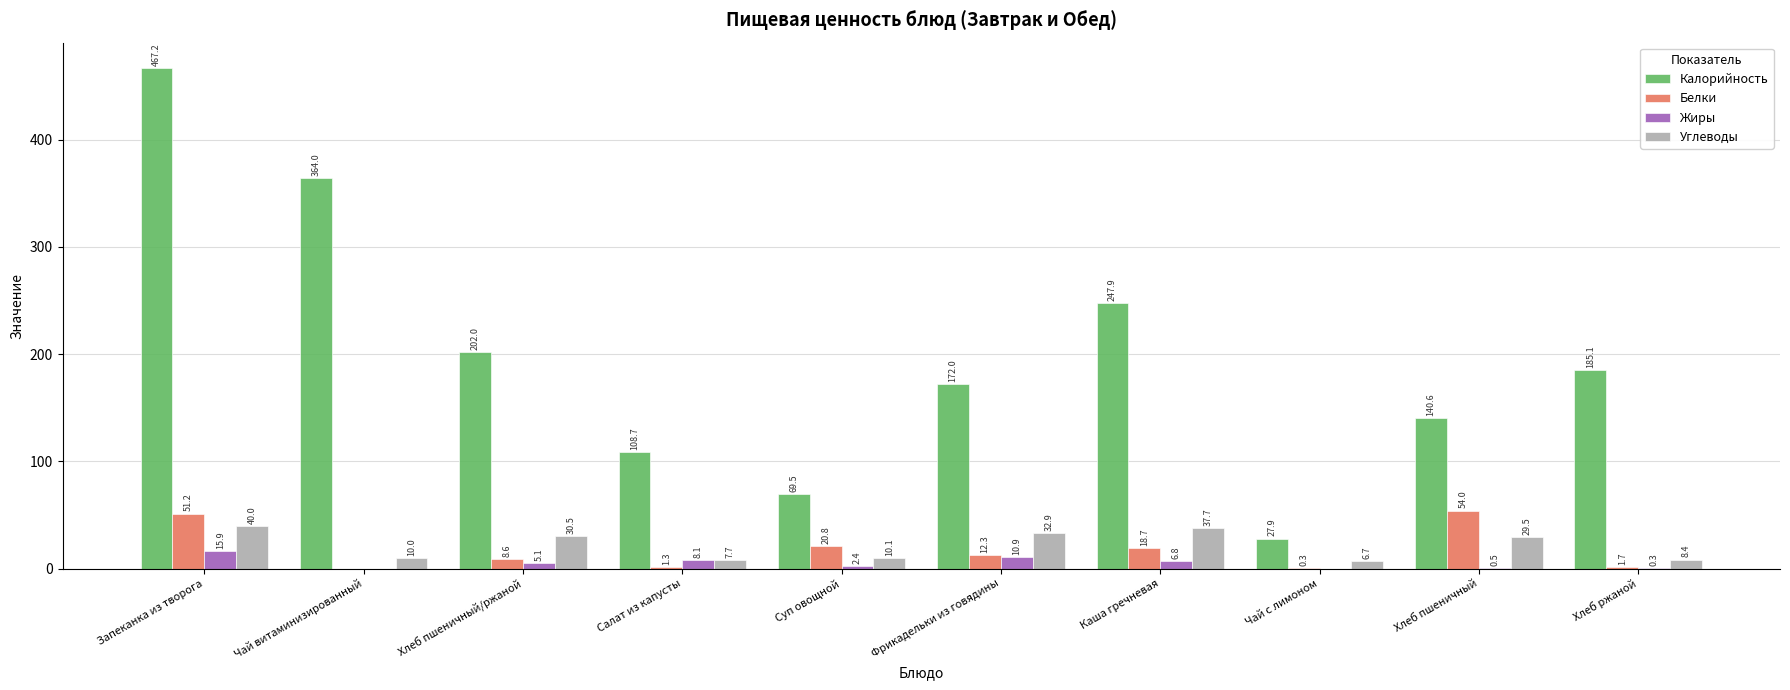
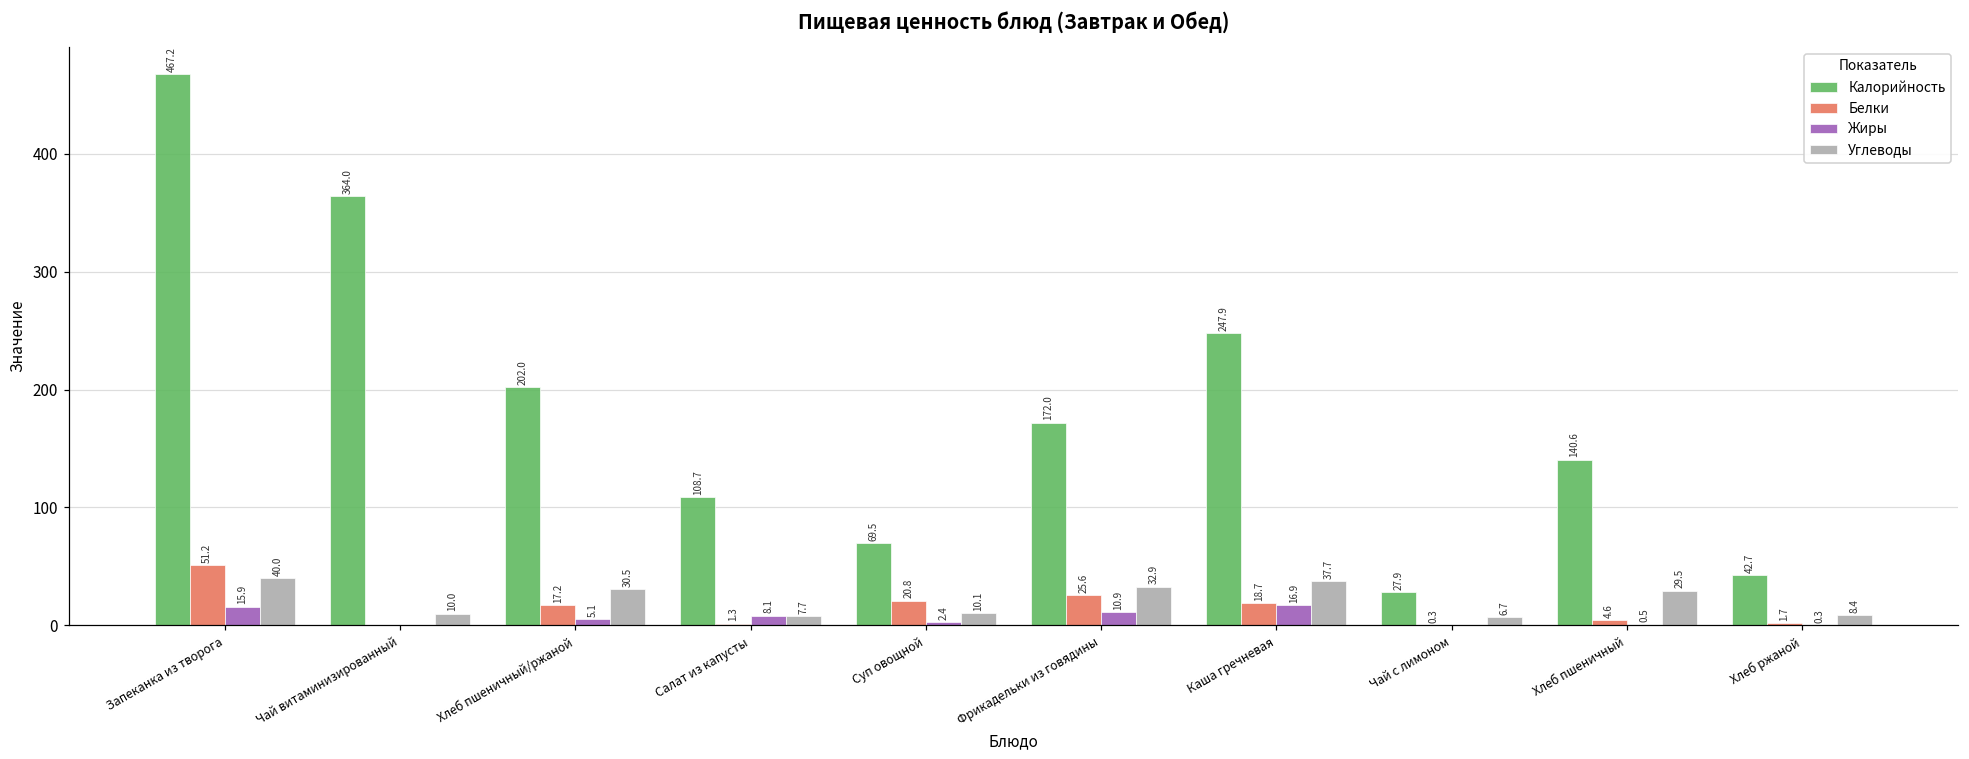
Белки, Хлеб пшеничный/ржаной: 8.6 -> 17.2
Белки, Фрикадельки из говядины: 12.3 -> 25.6
Жиры, Каша гречневая: 6.8 -> 16.9
Белки, Хлеб пшеничный: 54.0 -> 4.6
Калорийность, Хлеб ржаной: 185.1 -> 42.7
